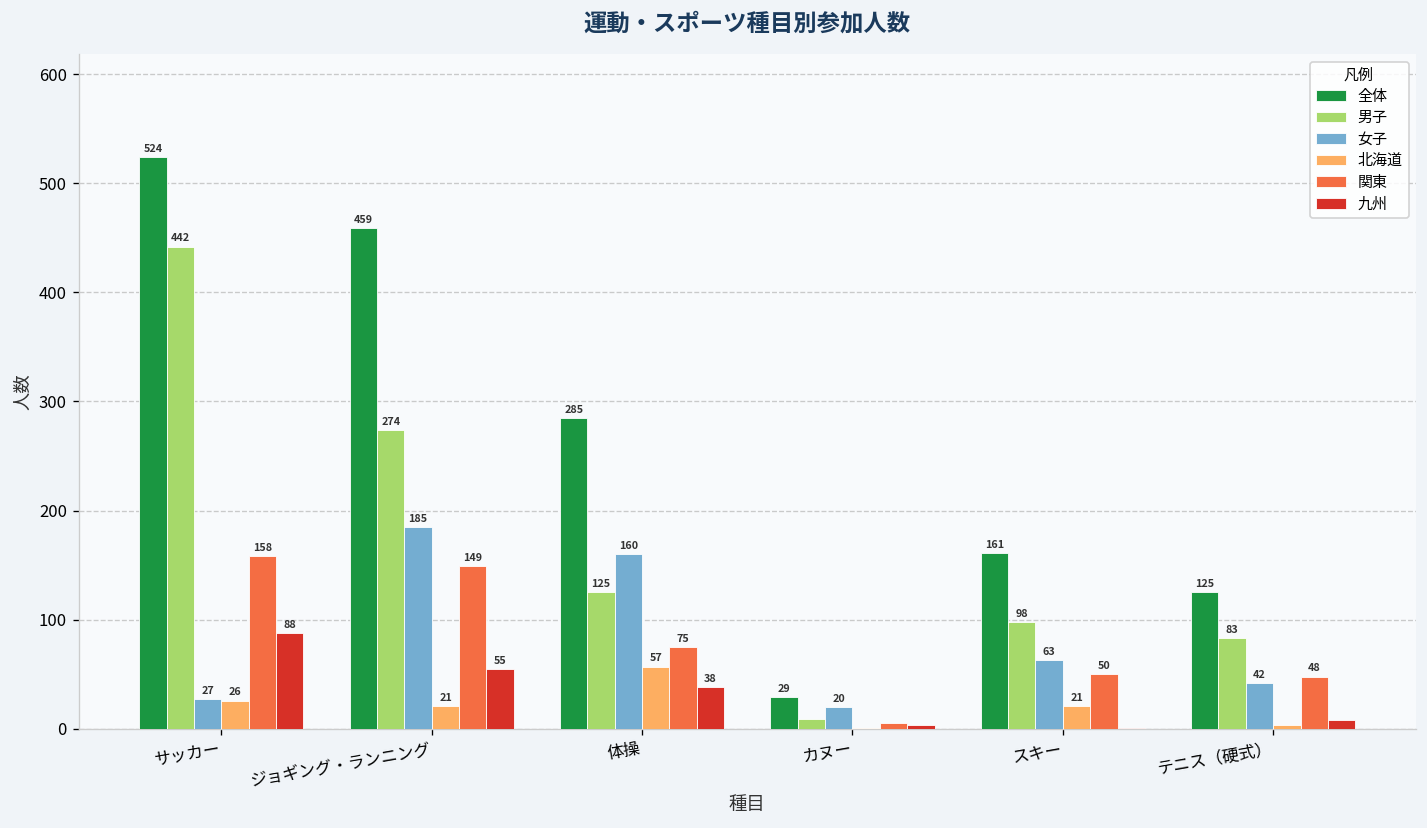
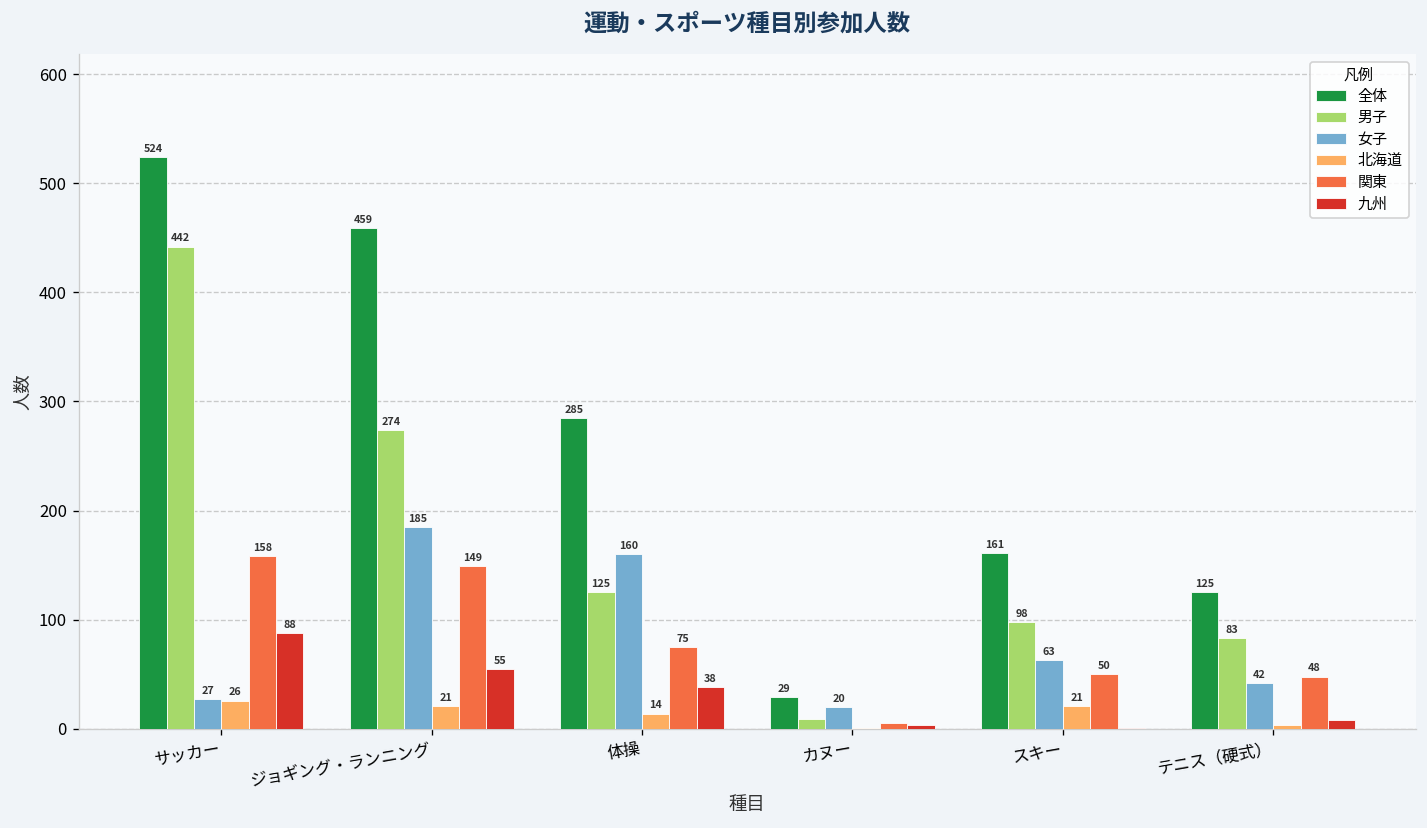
北海道, 体操: 57 -> 14
